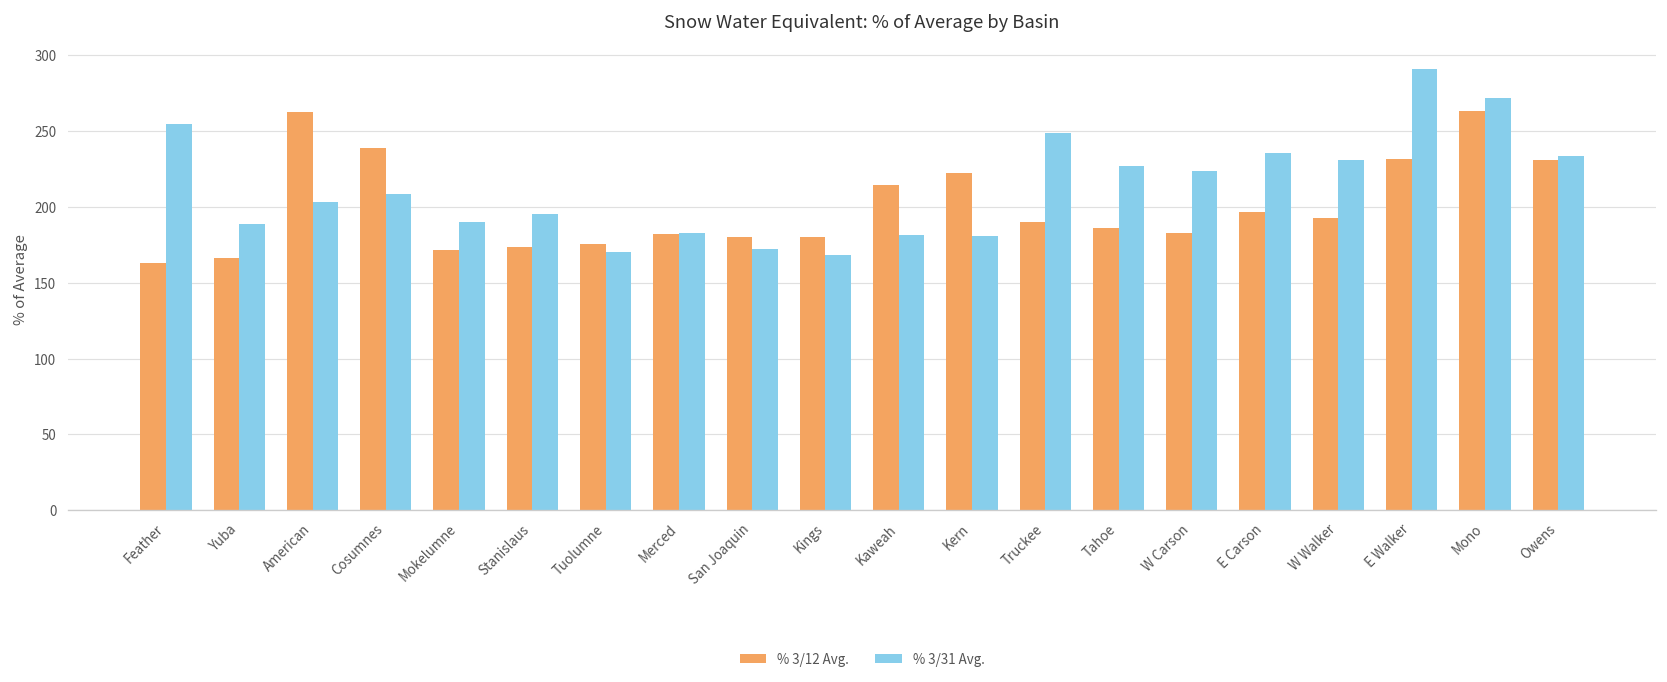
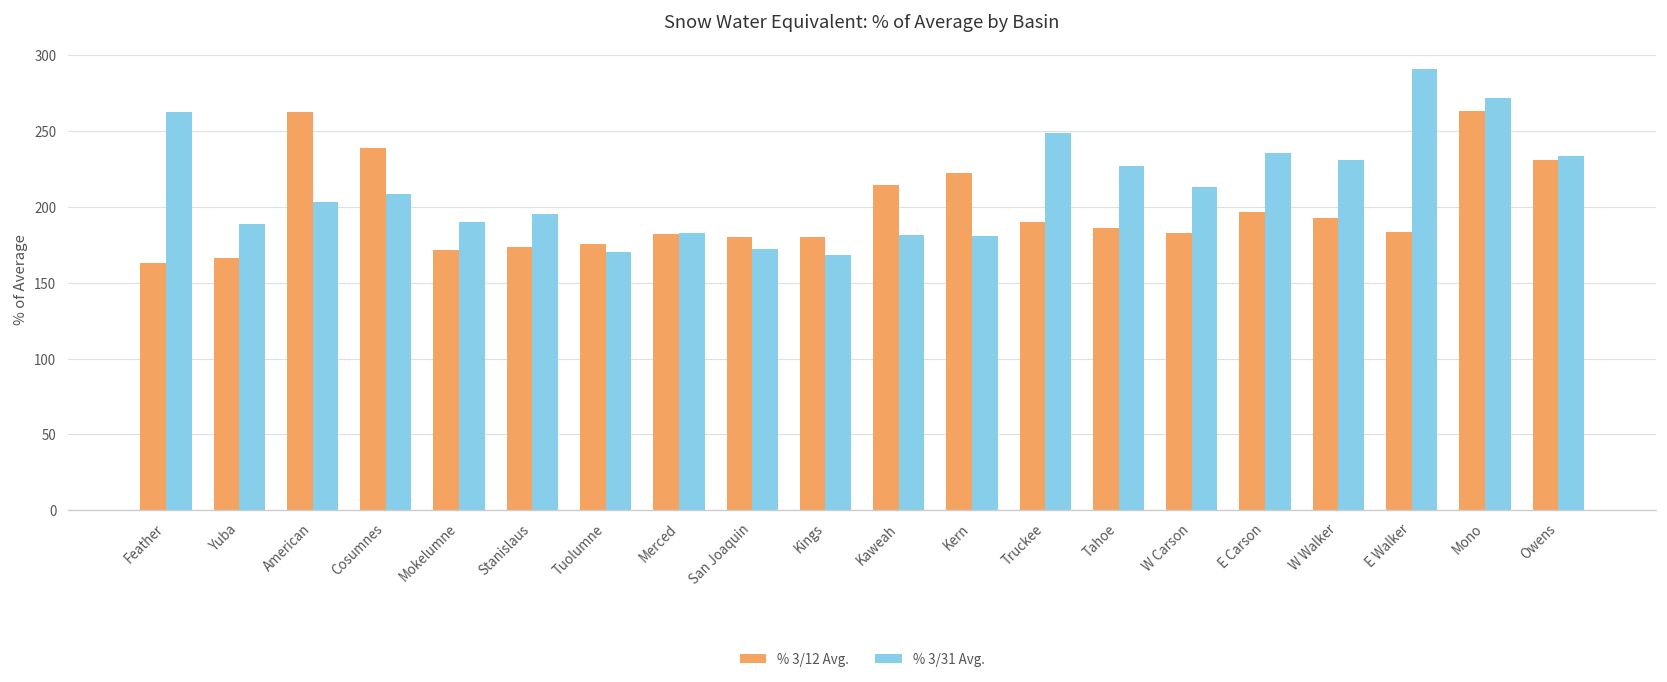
% 3/31 Avg., Feather: 254 -> 262
% 3/31 Avg., W Carson: 223 -> 213
% 3/12 Avg., E Walker: 231 -> 183
